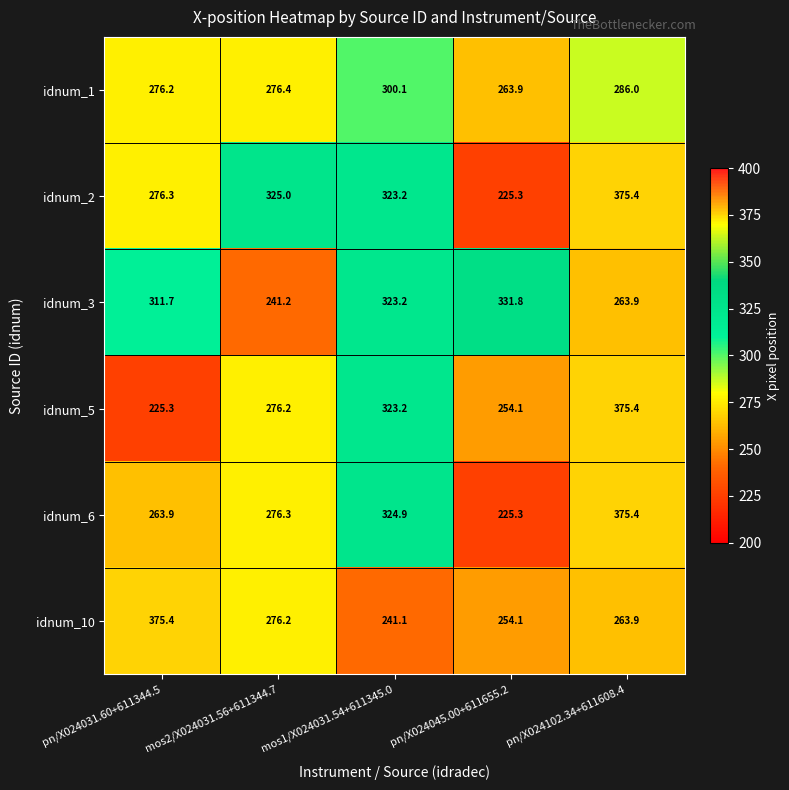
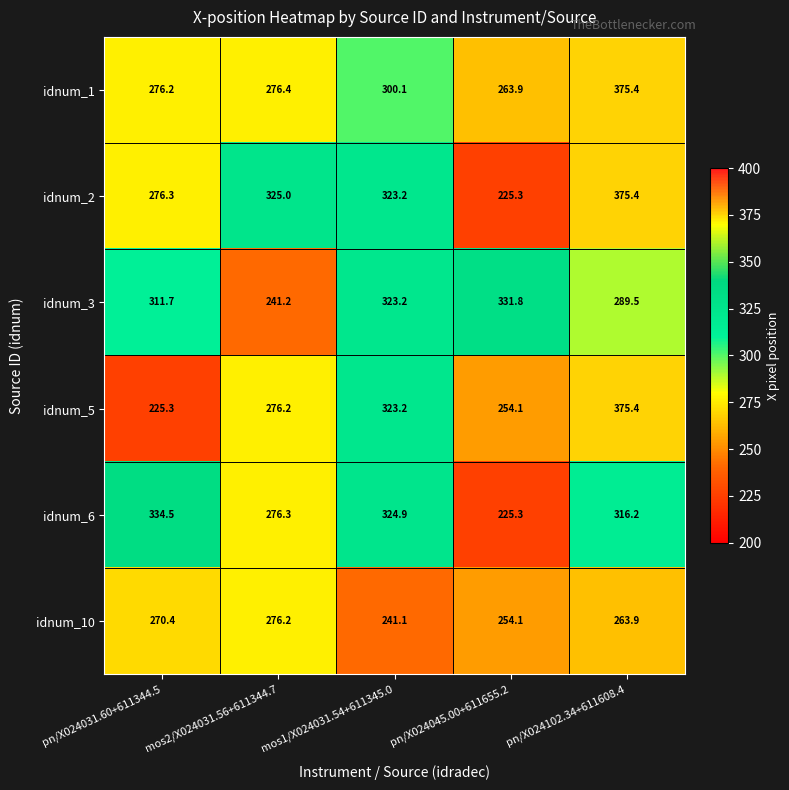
idnum_1, pn/X024102.34+611608.4: 286.0 -> 375.4
idnum_3, pn/X024102.34+611608.4: 263.9 -> 289.5
idnum_6, pn/X024031.60+611344.5: 263.9 -> 334.5
idnum_6, pn/X024102.34+611608.4: 375.4 -> 316.2
idnum_10, pn/X024031.60+611344.5: 375.4 -> 270.4
